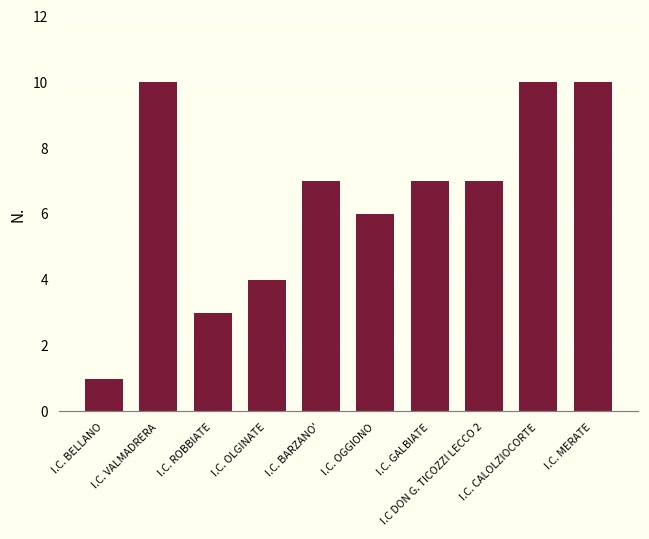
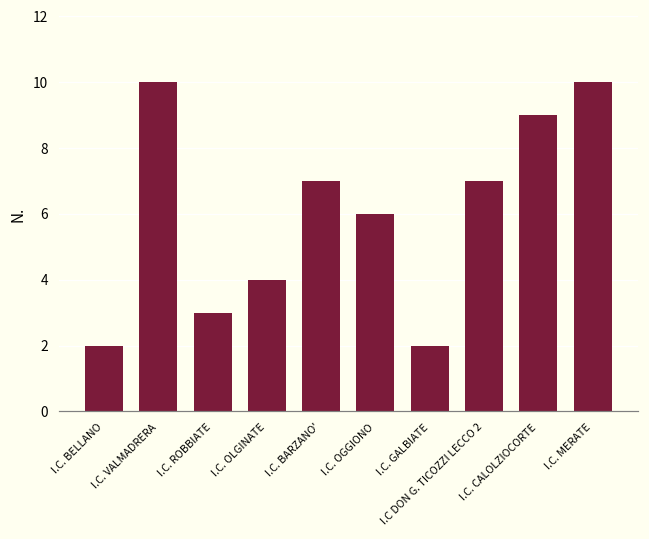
I.C. BELLANO: 1 -> 2
I.C. GALBIATE: 7 -> 2
I.C. CALOLZIOCORTE: 10 -> 9
